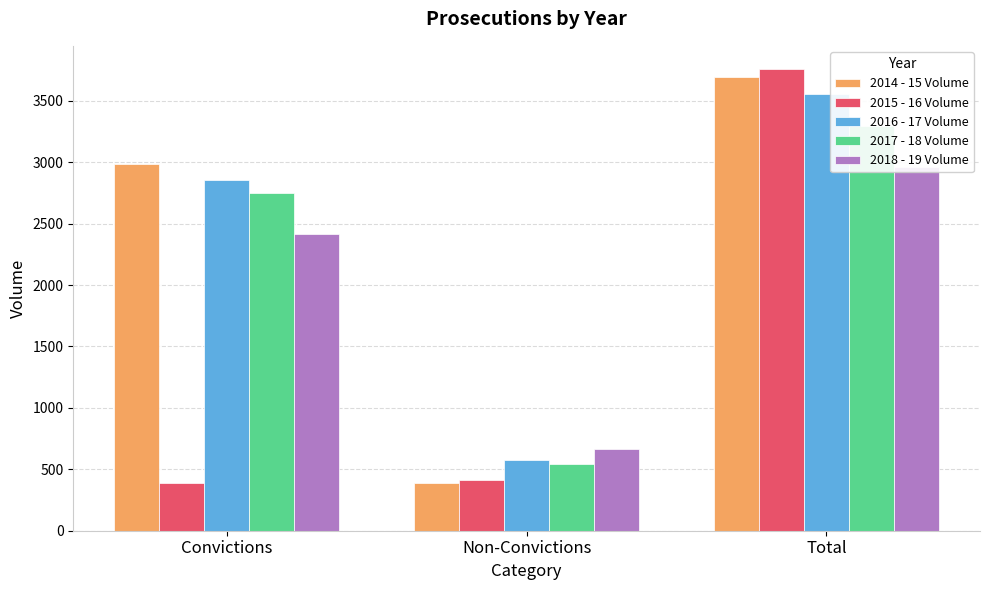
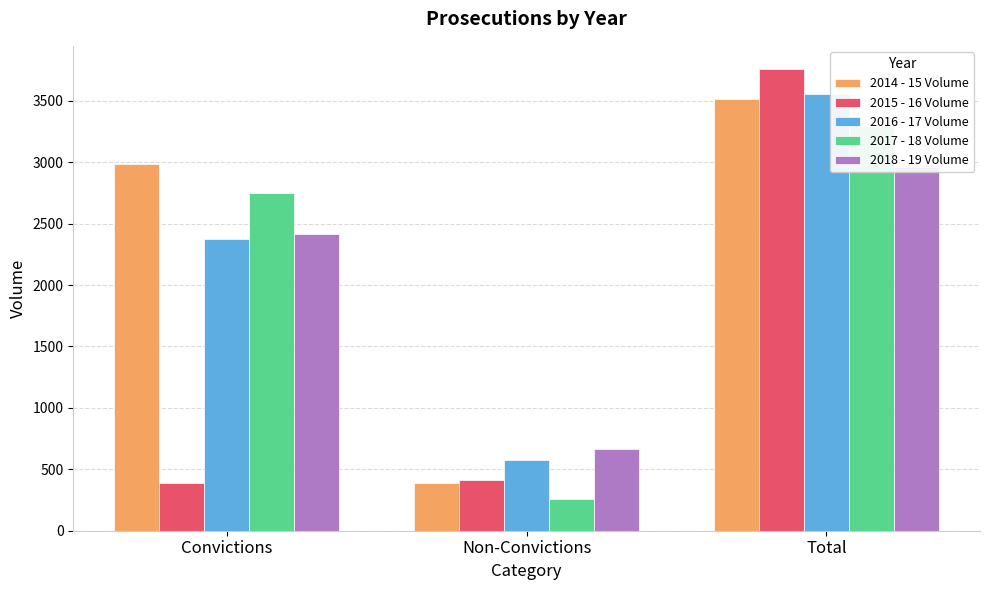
2016 - 17 Volume, Convictions: 2860 -> 2370
2017 - 18 Volume, Non-Convictions: 540 -> 260
2014 - 15 Volume, Total: 3690 -> 3520
